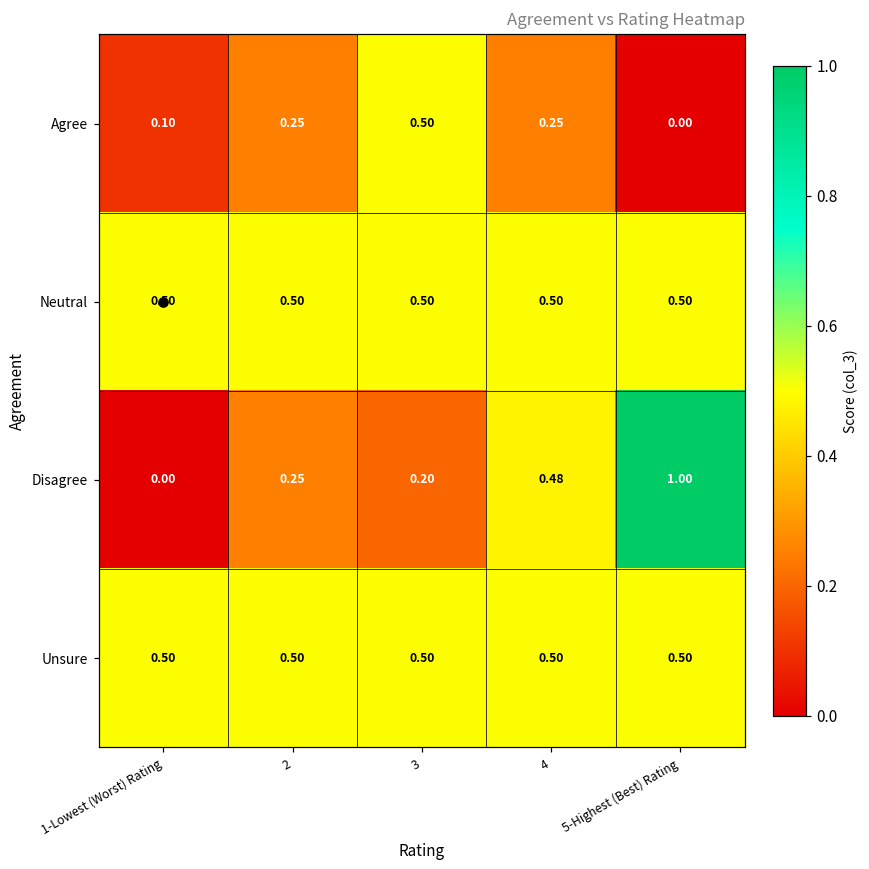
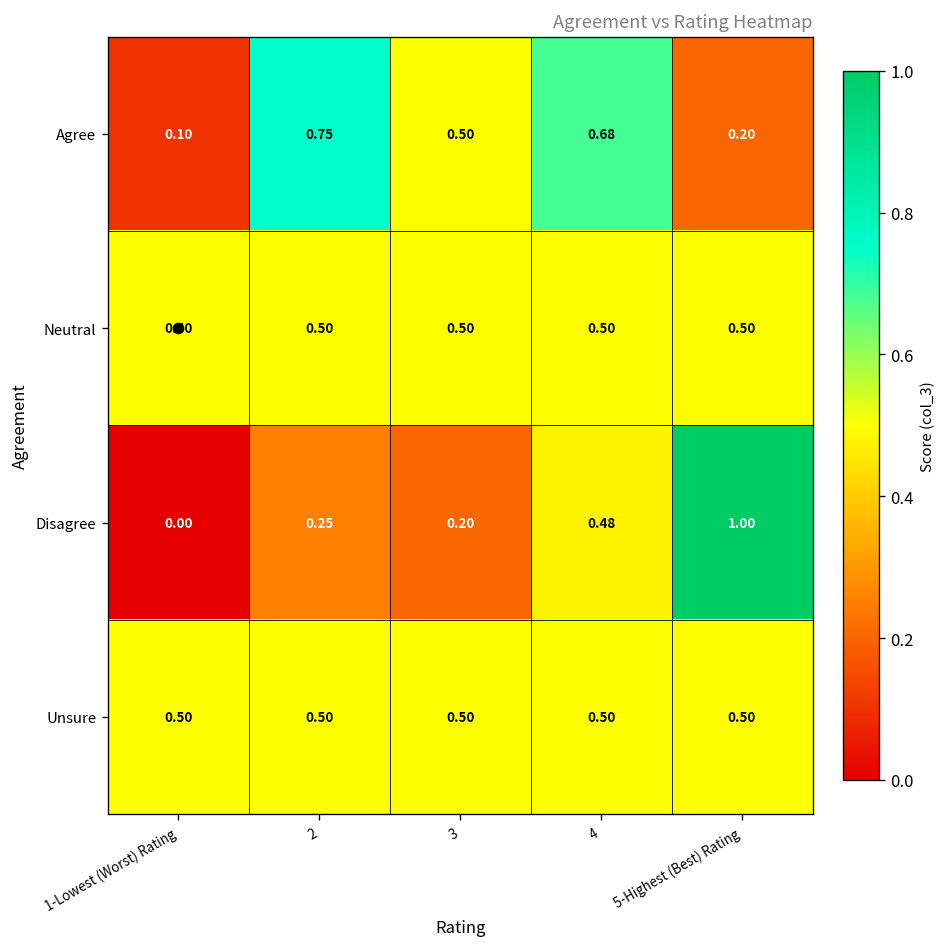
Agree, 2: 0.25 -> 0.75
Agree, 4: 0.25 -> 0.68
Agree, 5-Highest (Best) Rating: 0.00 -> 0.20
